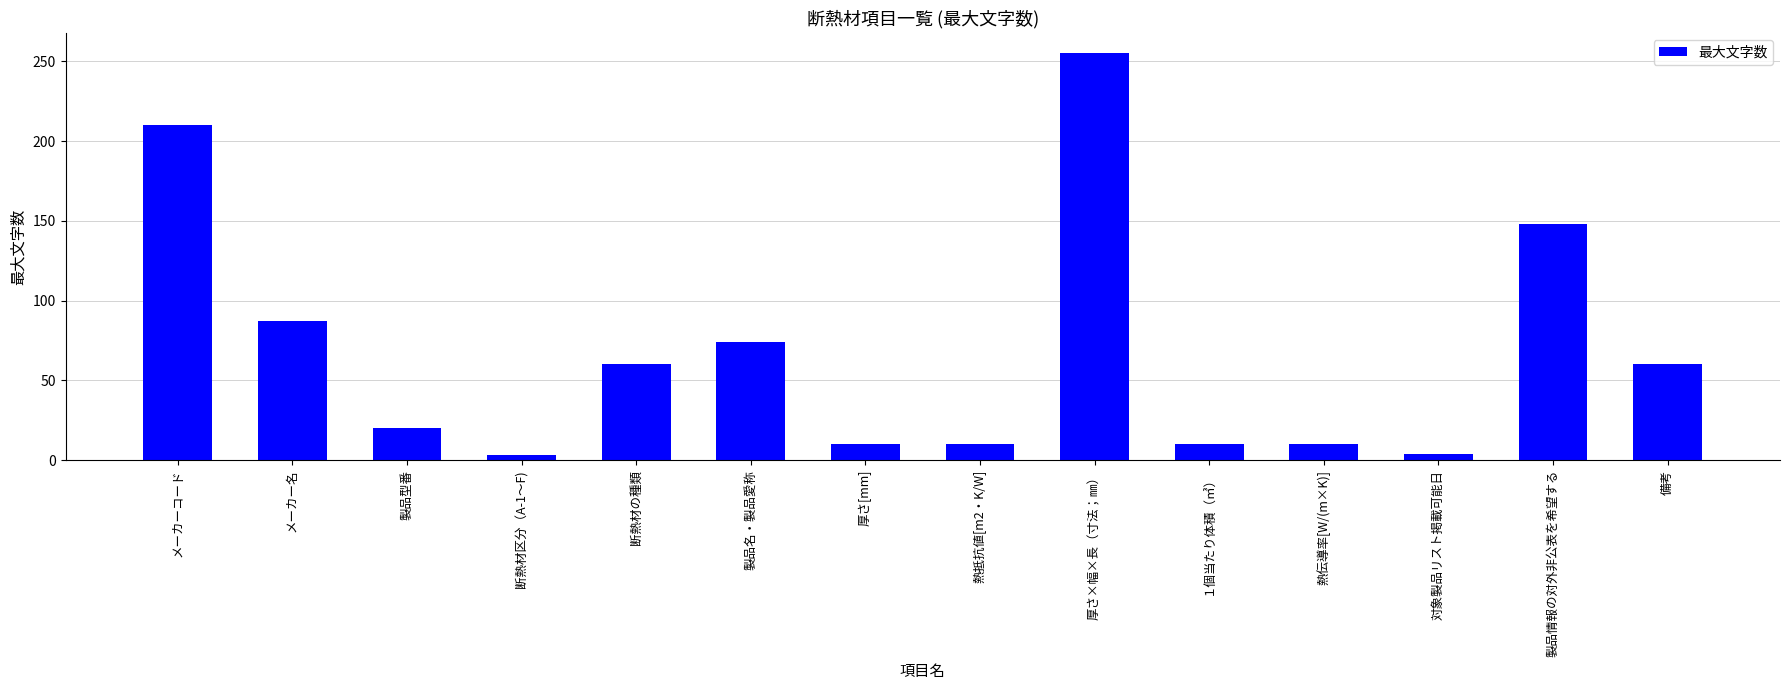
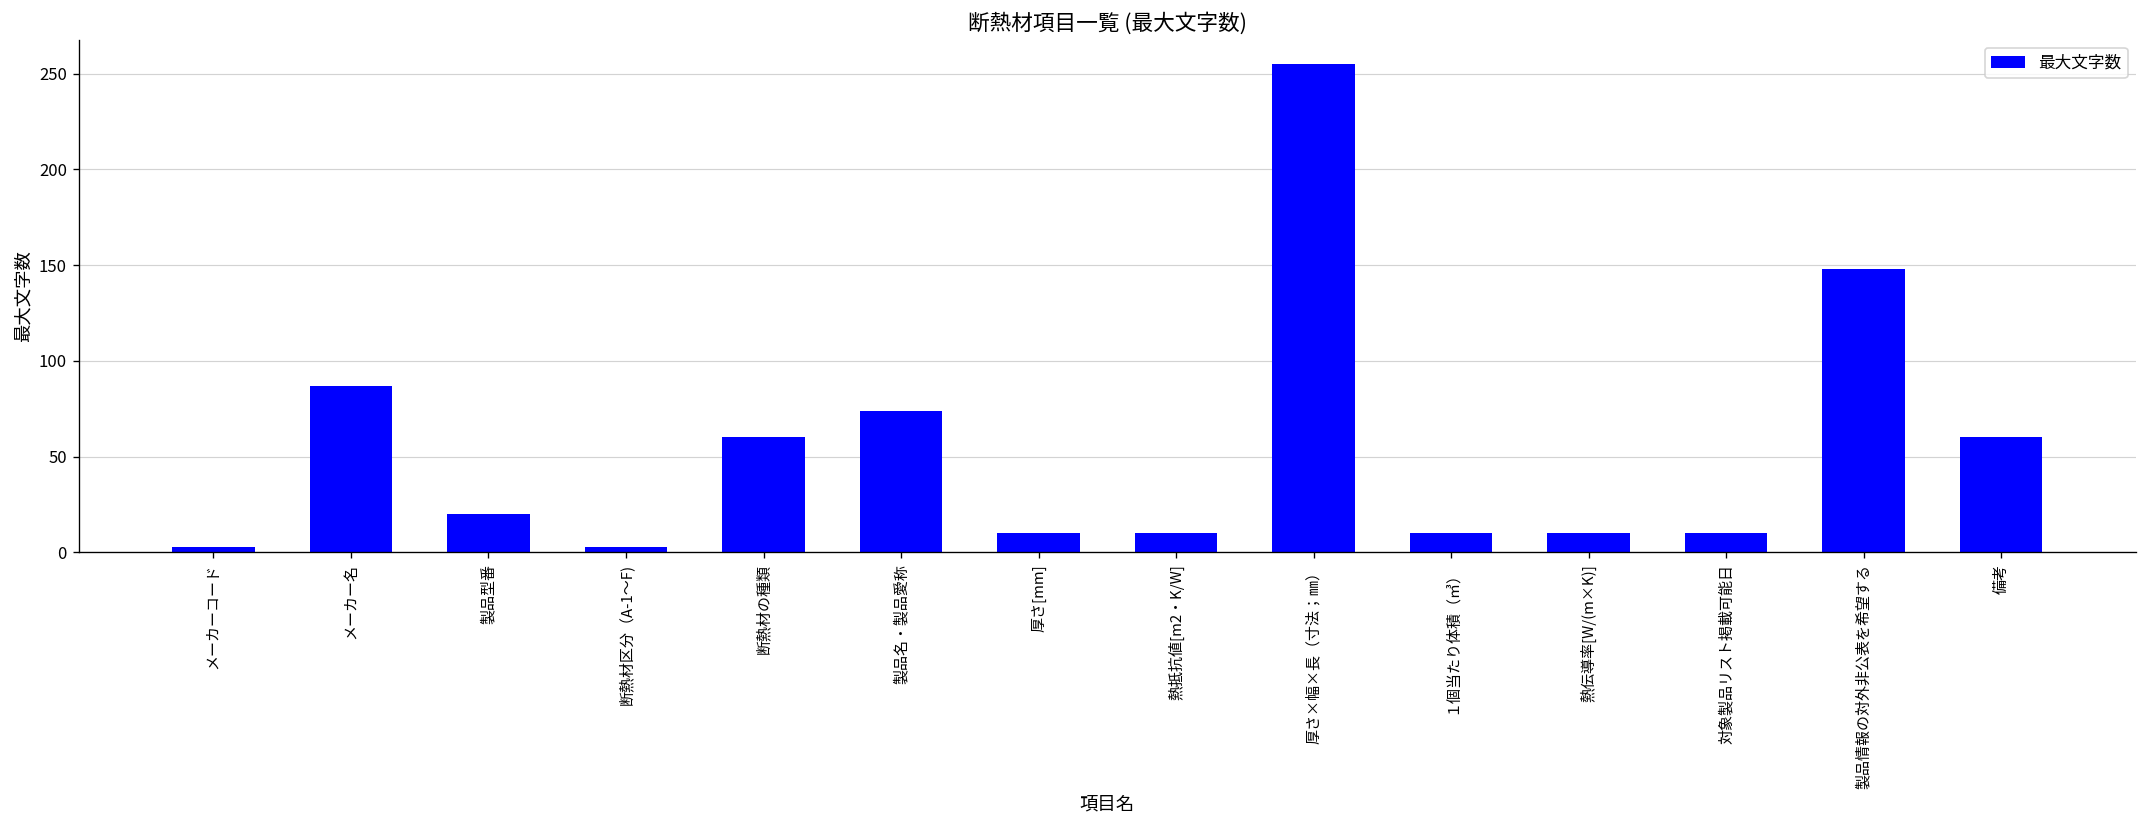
メーカーコード: 210 -> 3
対象製品リスト掲載可能日: 4 -> 10
